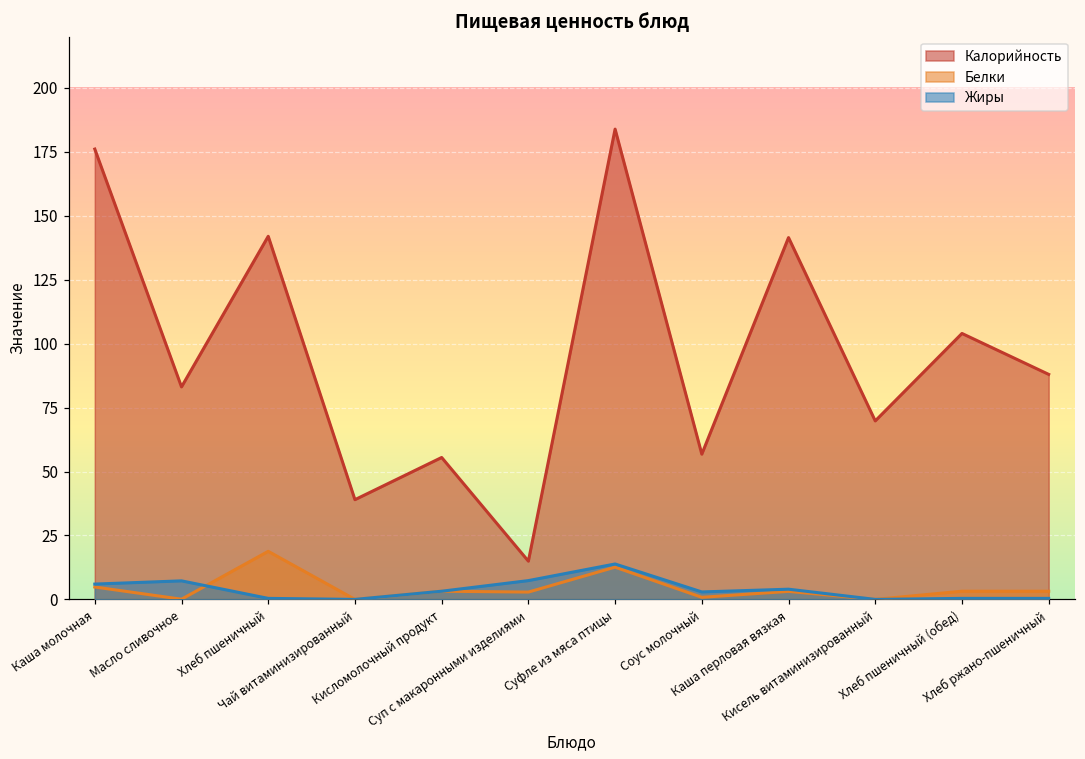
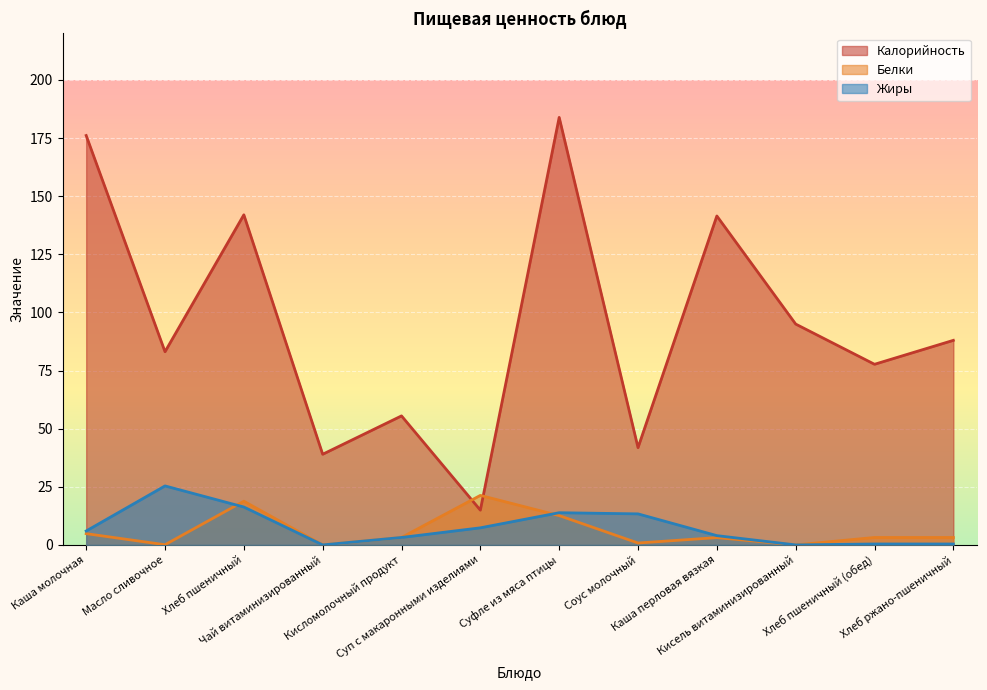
Жиры, Масло сливочное: 7 -> 25
Жиры, Хлеб пшеничный: 0 -> 16
Белки, Суп с макаронными изделиями: 3 -> 21
Калорийность, Соус молочный: 57 -> 42
Жиры, Соус молочный: 3 -> 13
Калорийность, Кисель витаминизированный: 70 -> 95
Калорийность, Хлеб пшеничный (обед): 104 -> 78
